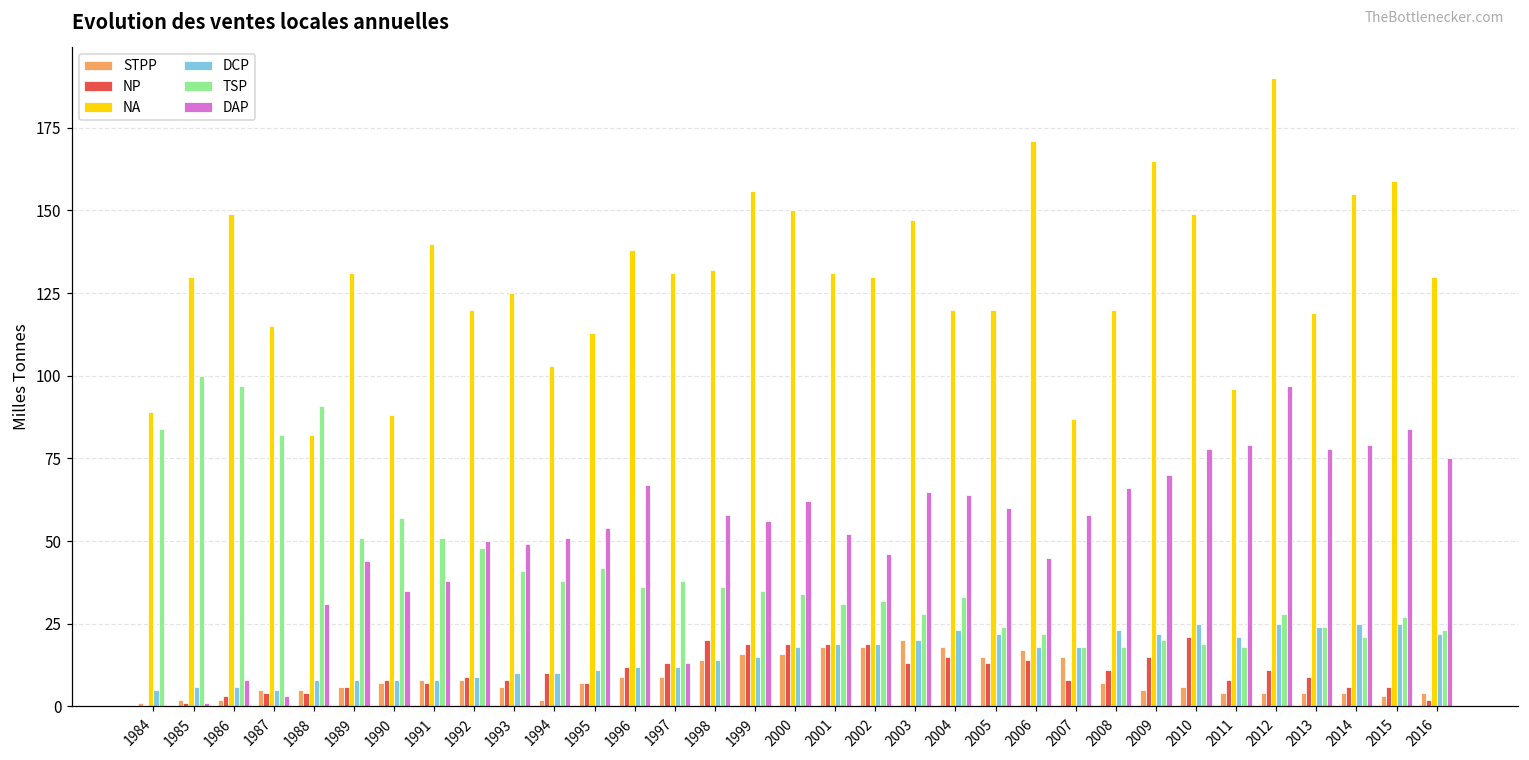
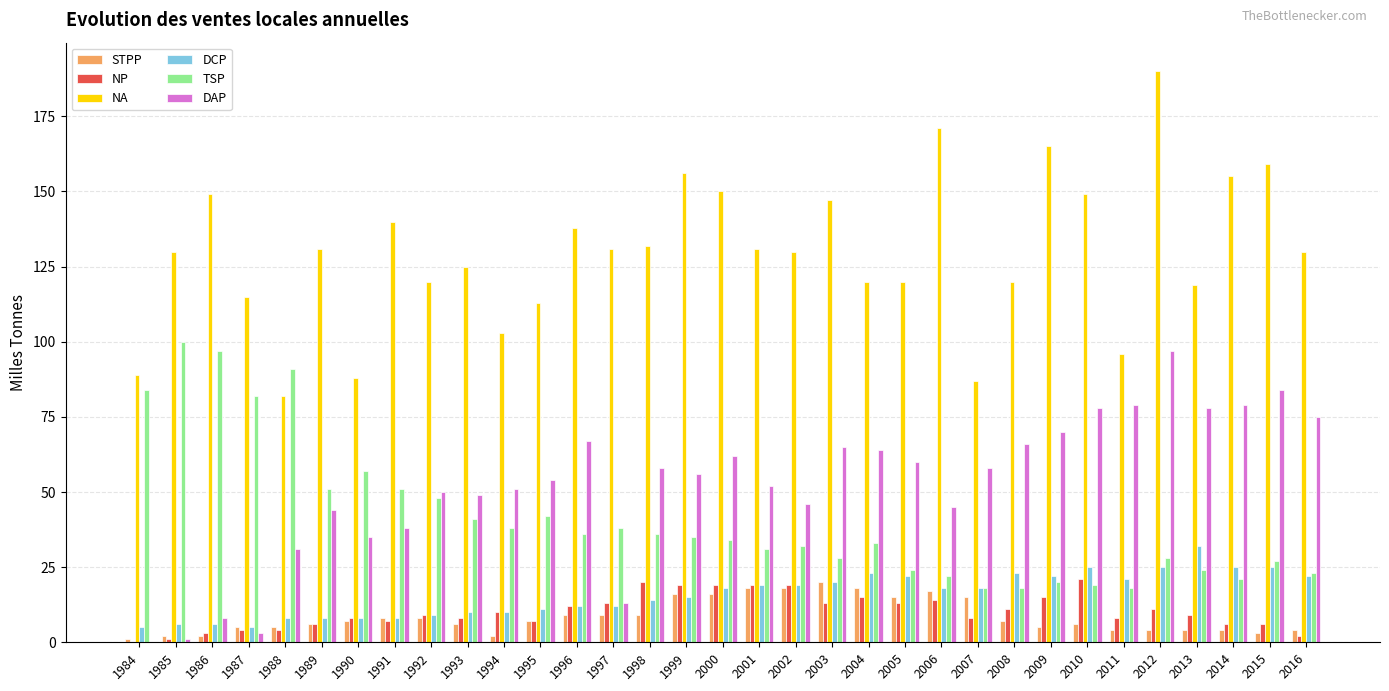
STPP, 1998: 14 -> 9
DCP, 2013: 24 -> 32
